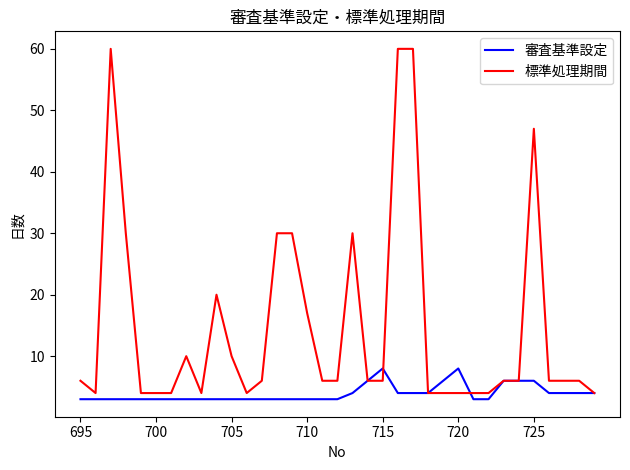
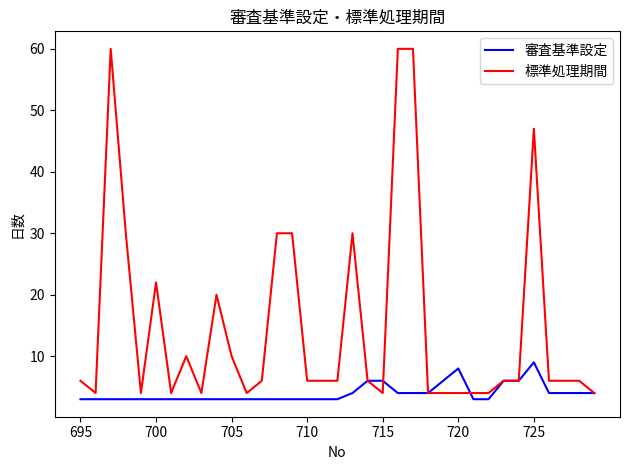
標準処理期間, 700: 4 -> 22
標準処理期間, 710: 17 -> 6
審査基準設定, 715: 8 -> 6
標準処理期間, 715: 6 -> 4
審査基準設定, 725: 6 -> 9
